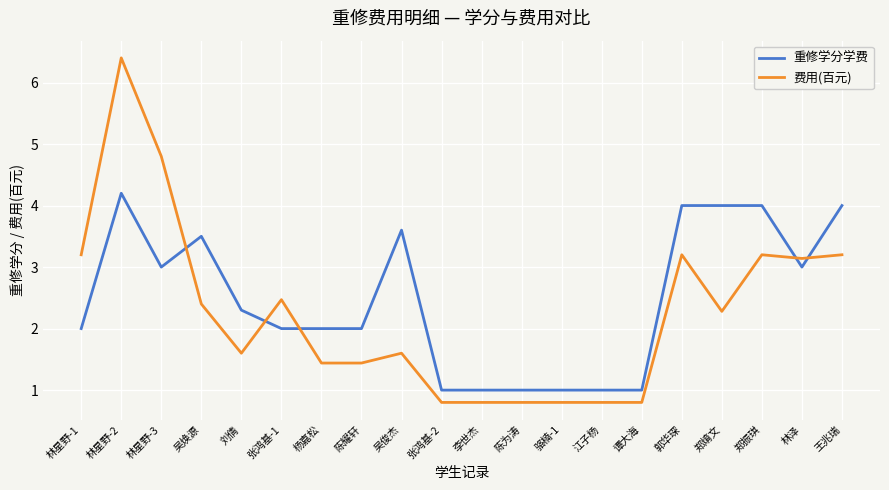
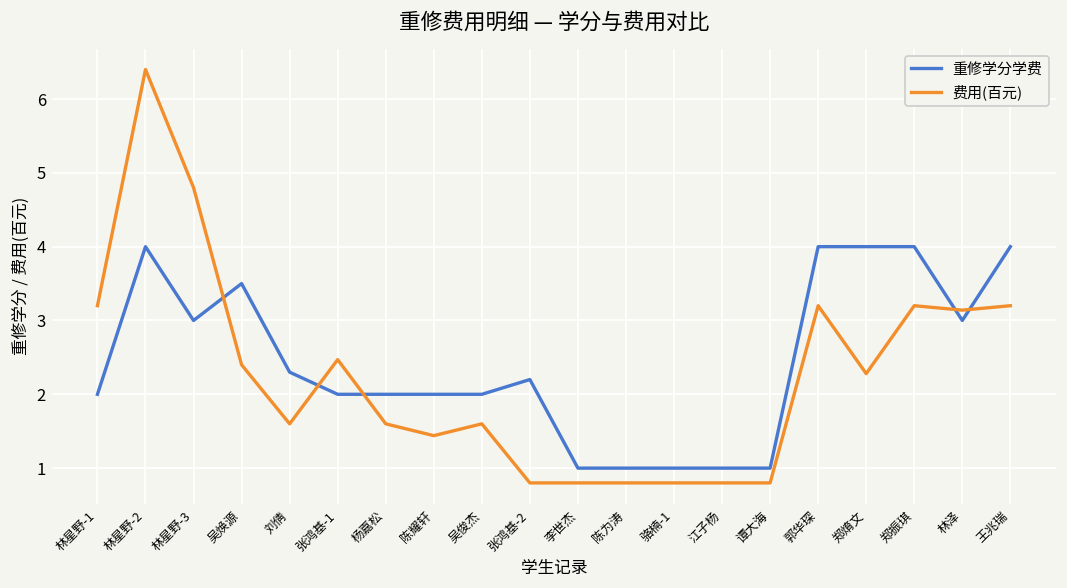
重修学分学费, 林星野-2: 4.2 -> 4.0
费用(百元), 杨嘉松: 1.4 -> 1.6
重修学分学费, 吴俊杰: 3.6 -> 2.0
重修学分学费, 张鸿基-2: 1.0 -> 2.2
